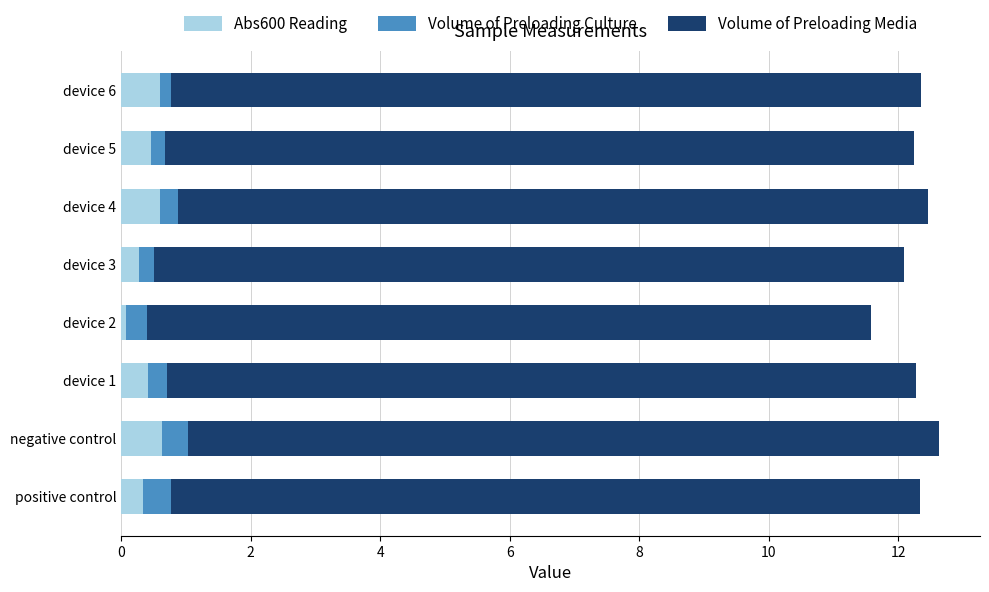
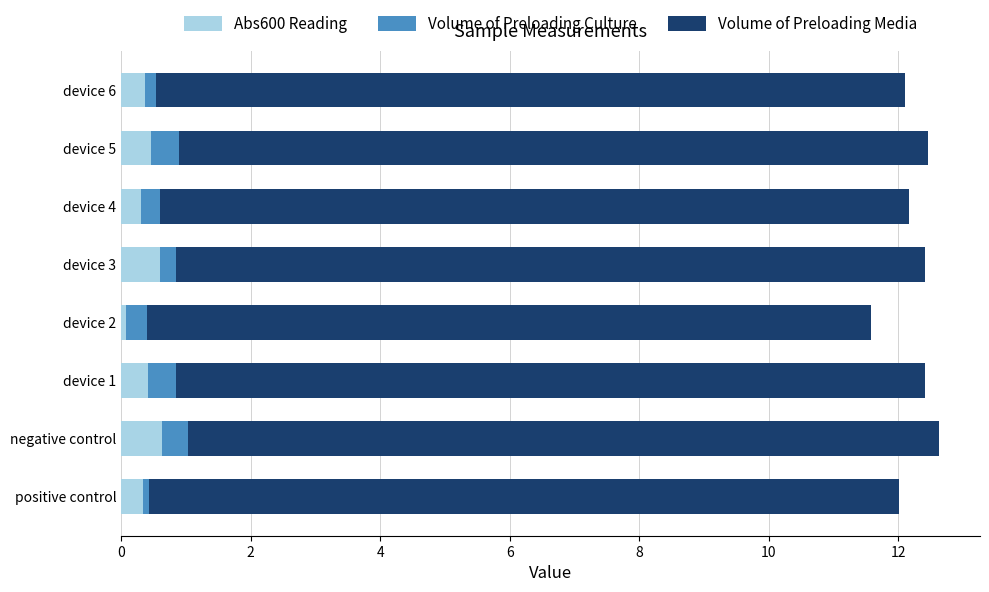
Abs600 Reading, device 6: 0.6 -> 0.4
Volume of Preloading Culture, device 5: 0.2 -> 0.4
Abs600 Reading, device 4: 0.6 -> 0.3
Abs600 Reading, device 3: 0.3 -> 0.6
Volume of Preloading Culture, device 1: 0.3 -> 0.4
Volume of Preloading Culture, positive control: 0.4 -> 0.1
